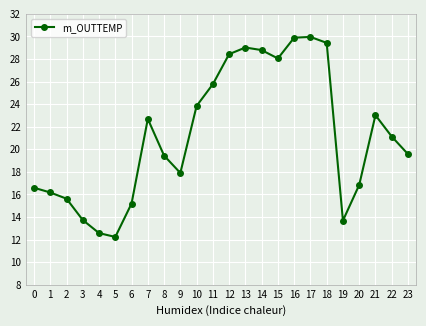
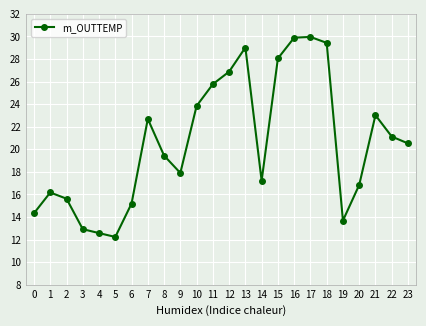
0: 16.6 -> 14.3
3: 13.7 -> 12.9
12: 28.4 -> 26.9
14: 28.8 -> 17.2
23: 19.6 -> 20.5
